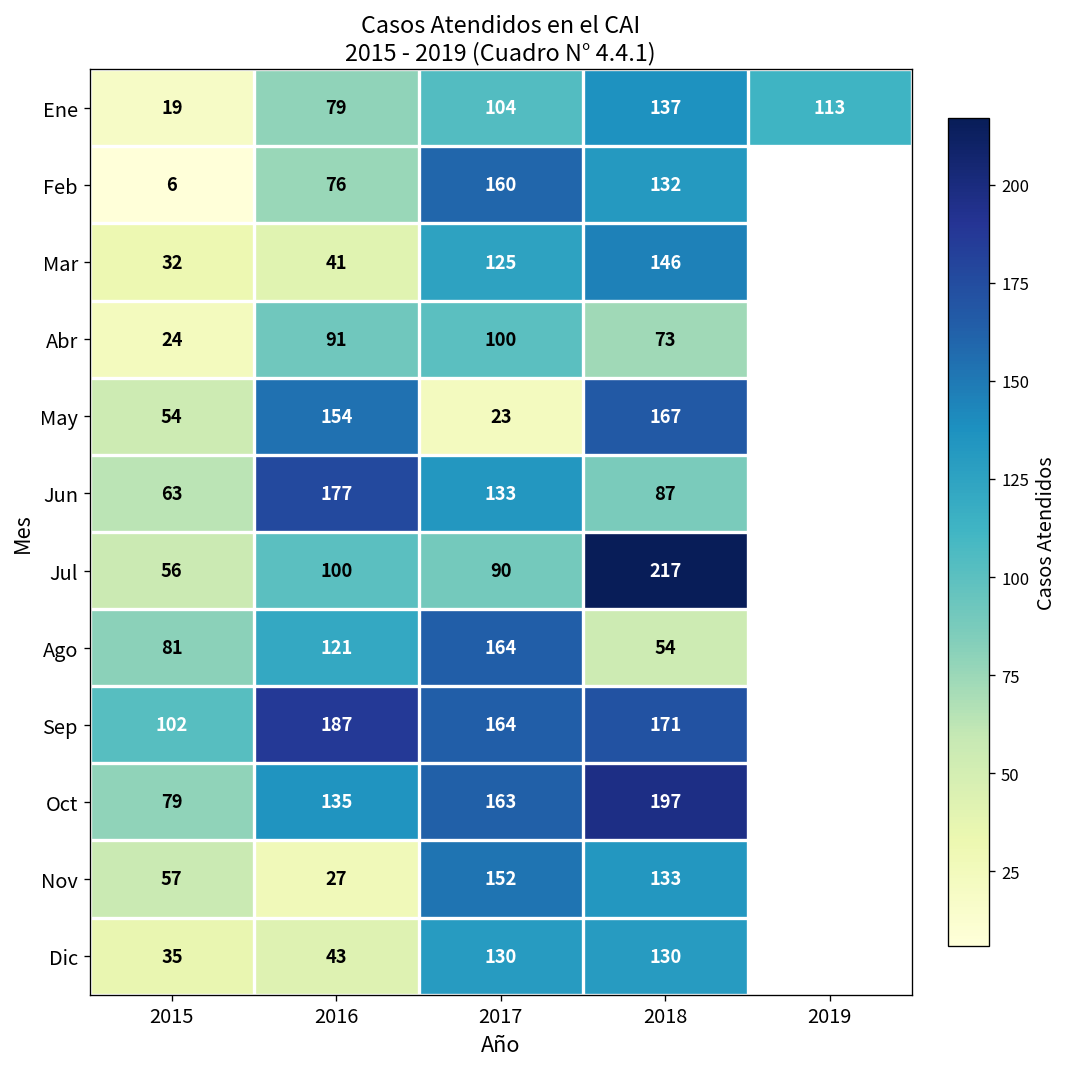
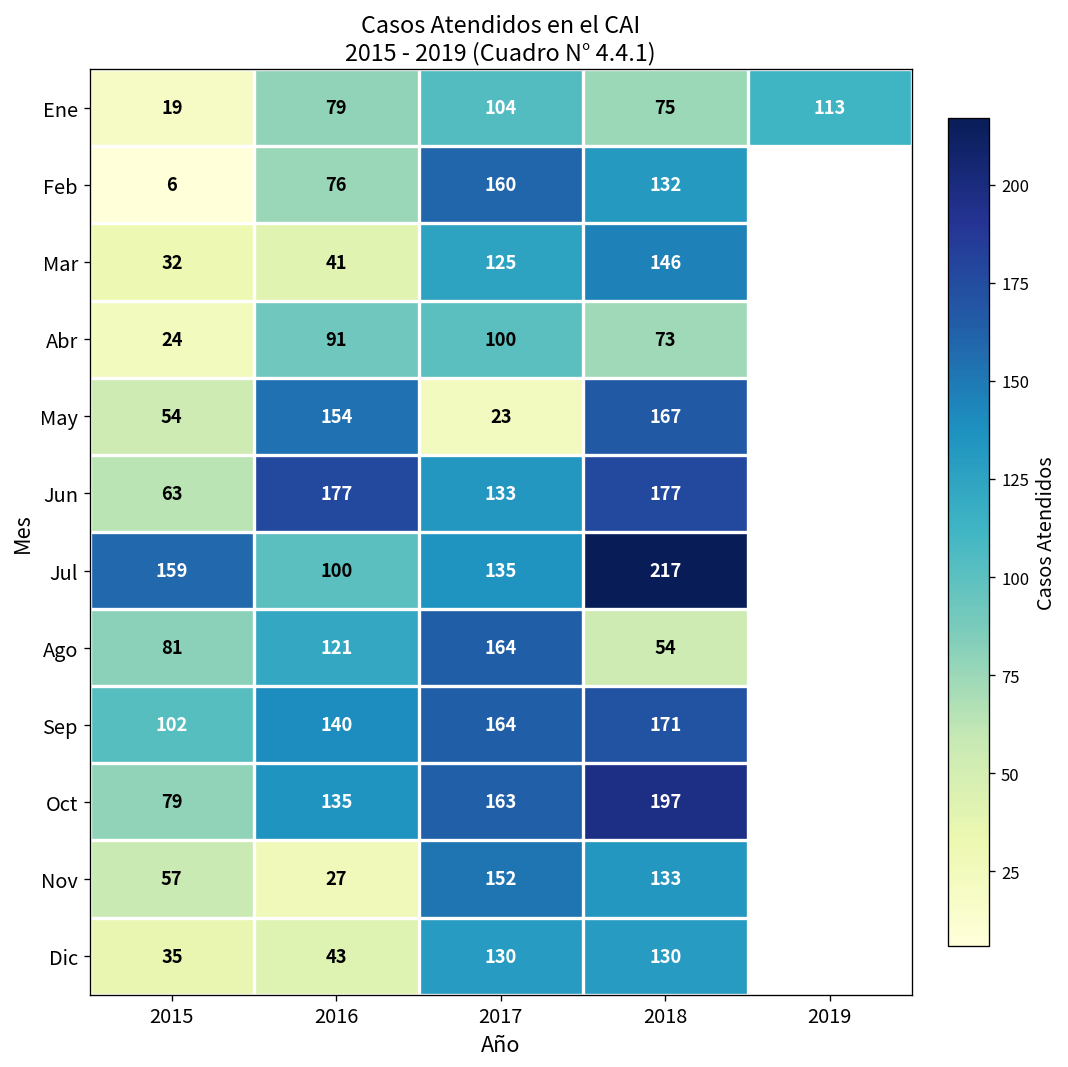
Ene, 2018: 137 -> 75
Jun, 2018: 87 -> 177
Jul, 2015: 56 -> 159
Jul, 2017: 90 -> 135
Sep, 2016: 187 -> 140
